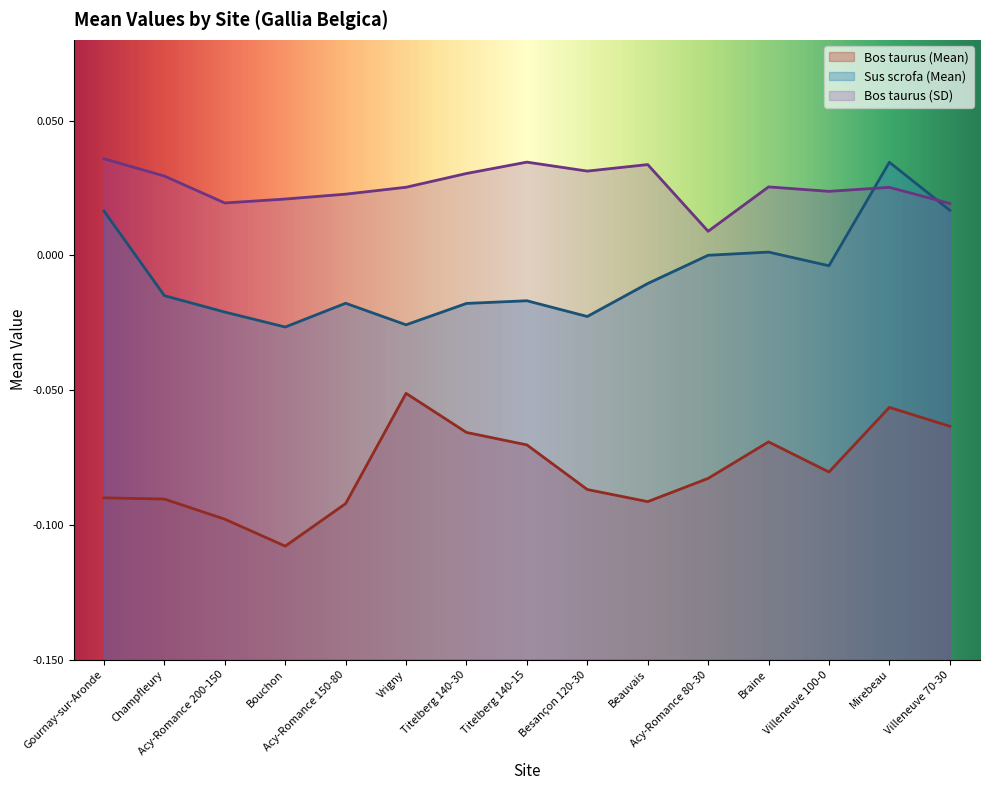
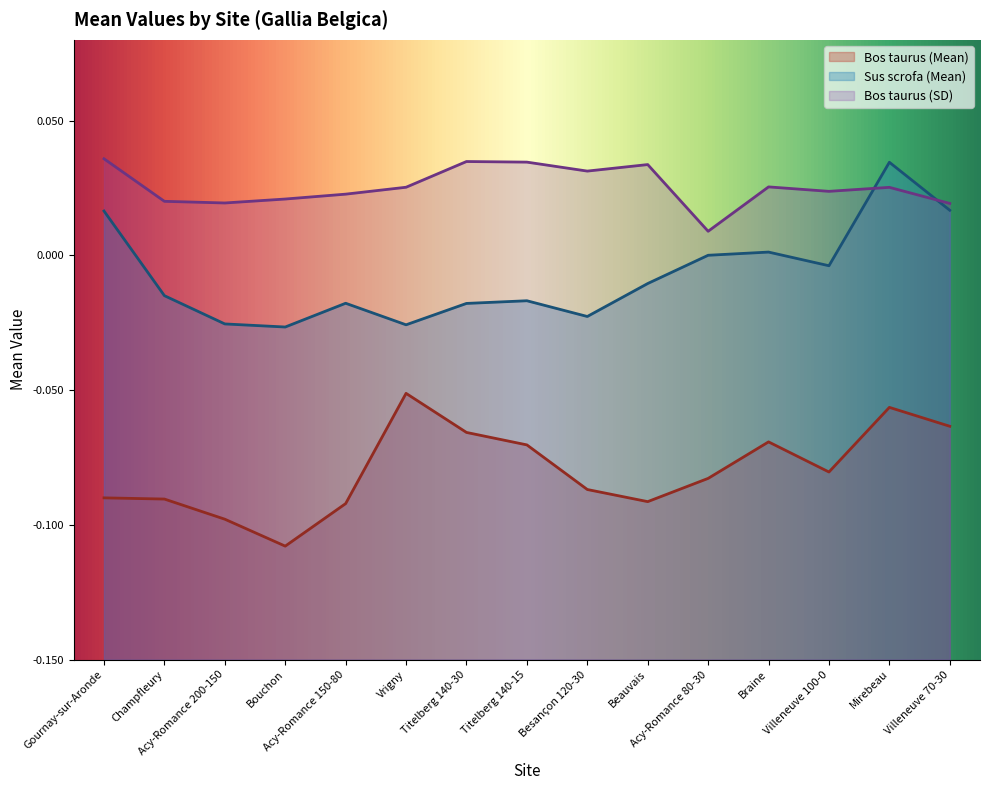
Bos taurus (SD), Champfleury: 0.029 -> 0.020
Sus scrofa (Mean), Acy-Romance 200-150: -0.021 -> -0.025
Bos taurus (SD), Titelberg 140-30: 0.030 -> 0.035
